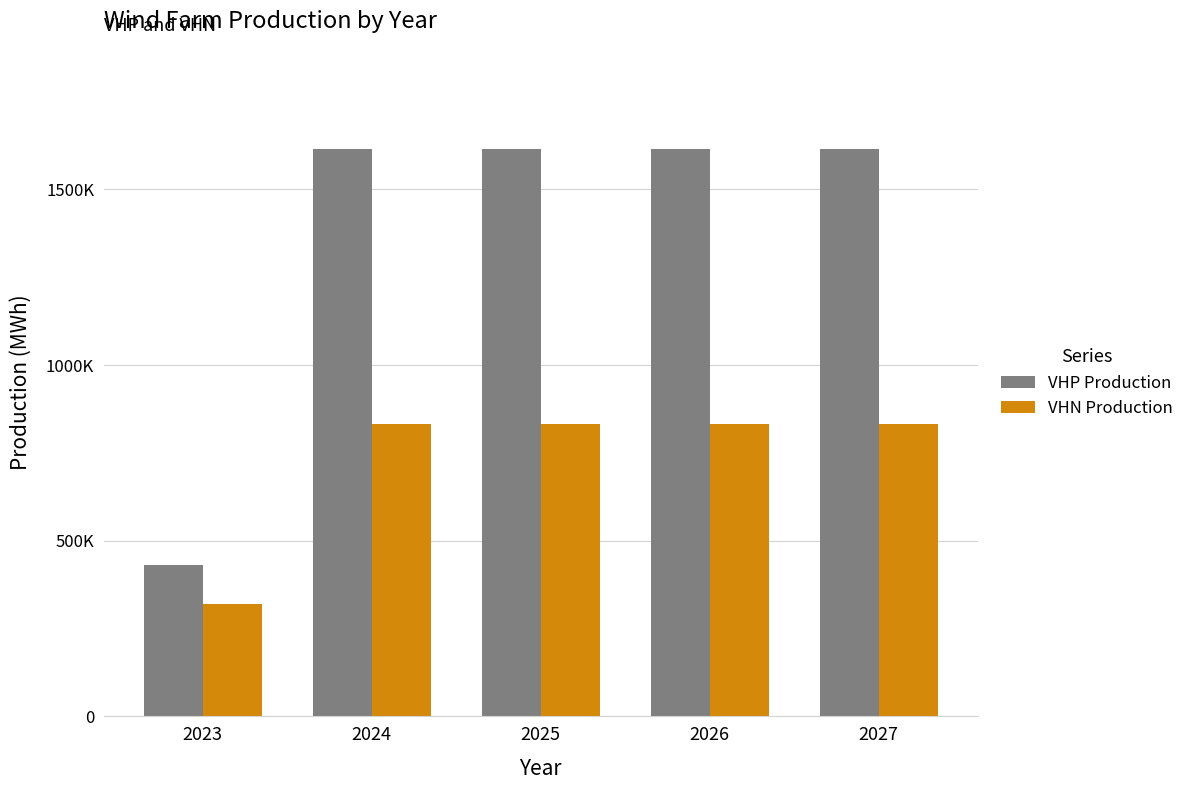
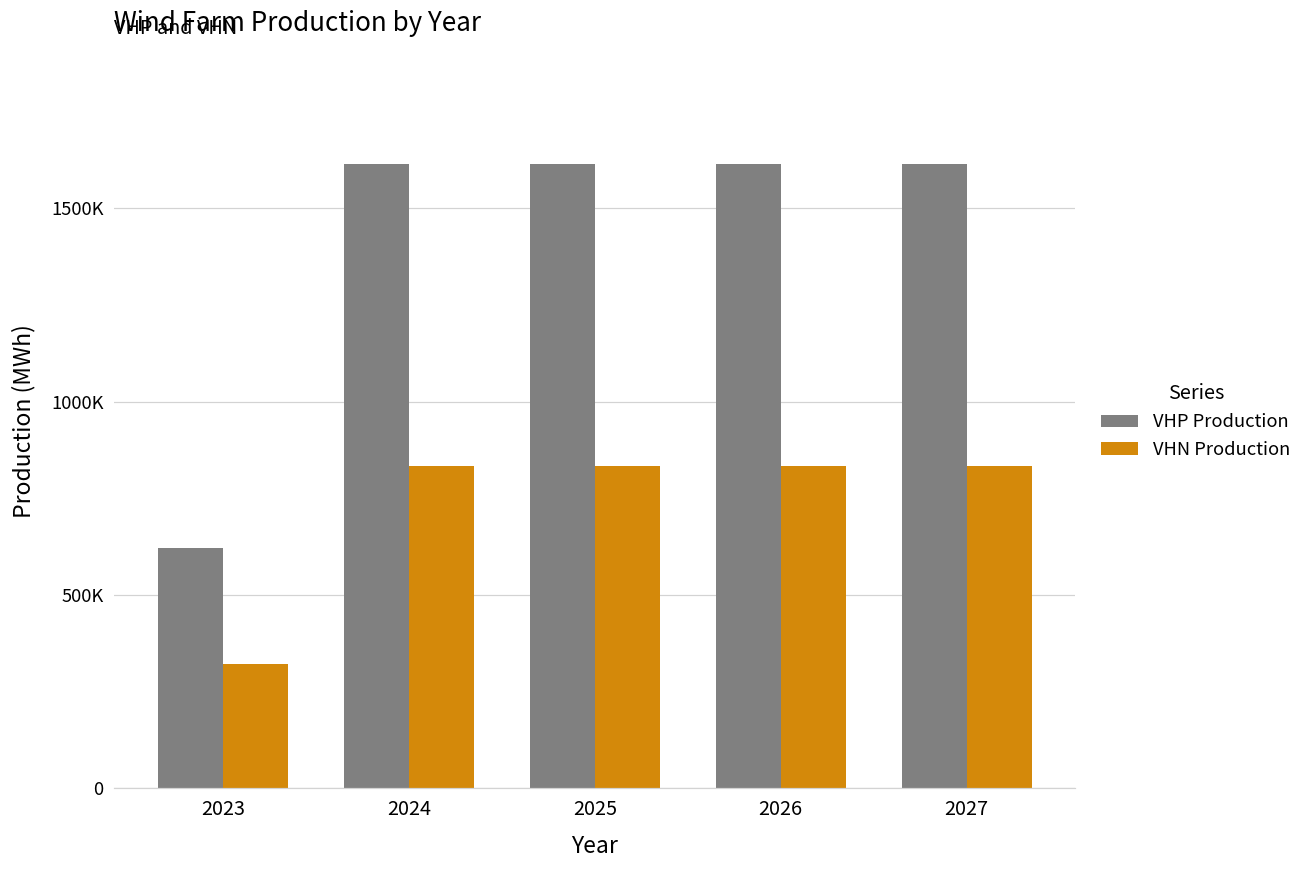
VHP Production, 2023: 430000 -> 620000
